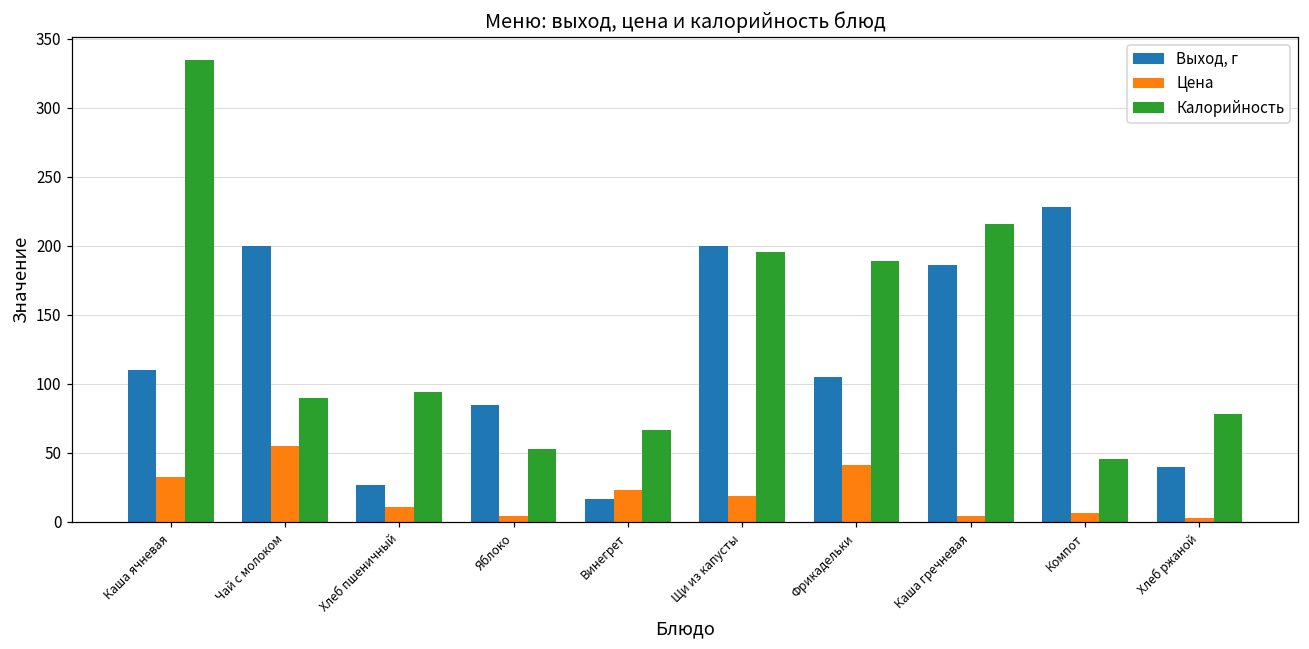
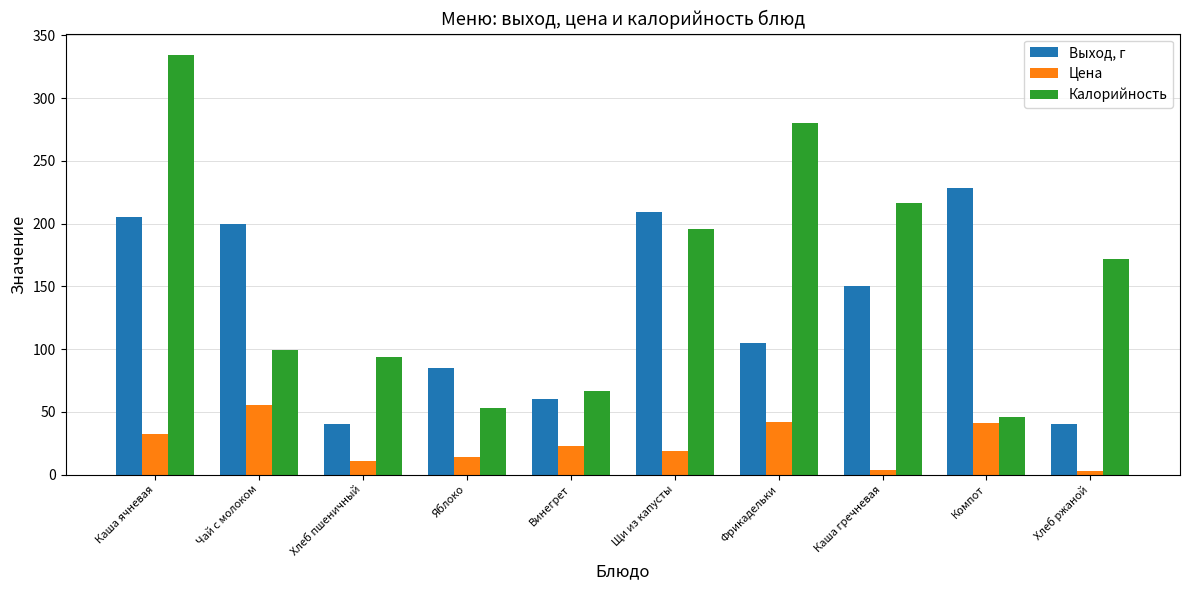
Выход, г, Каша ячневая: 110 -> 205
Калорийность, Чай с молоком: 90 -> 99
Выход, г, Хлеб пшеничный: 27 -> 40
Цена, Яблоко: 5 -> 14
Выход, г, Винегрет: 17 -> 60
Выход, г, Щи из капусты: 200 -> 209
Калорийность, Фрикадельки: 189 -> 280
Выход, г, Каша гречневая: 186 -> 150
Цена, Компот: 6 -> 41
Калорийность, Хлеб ржаной: 78 -> 172
